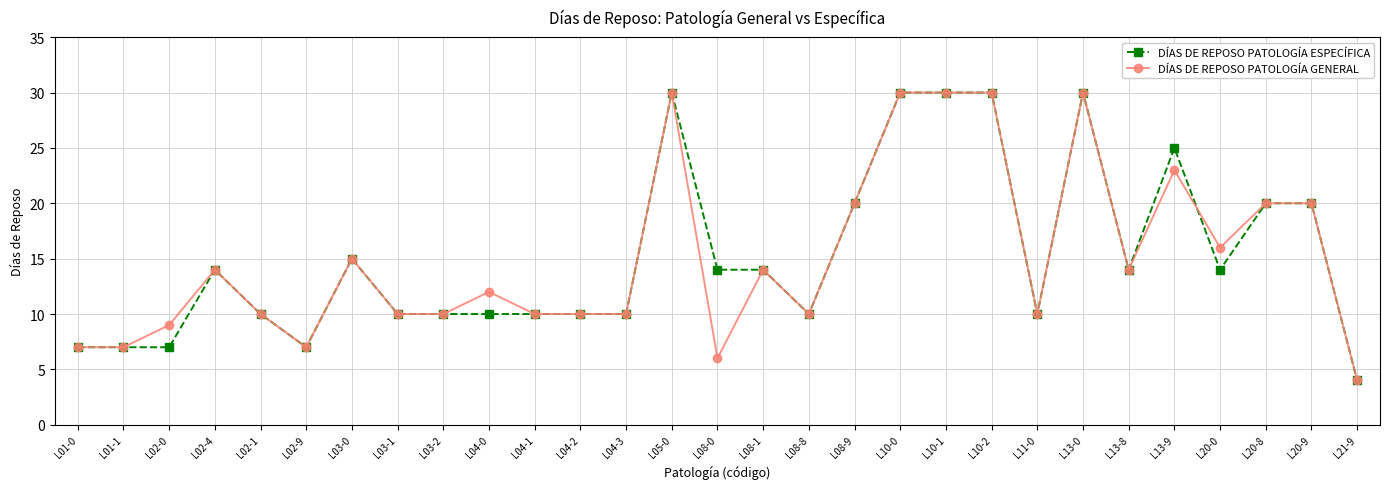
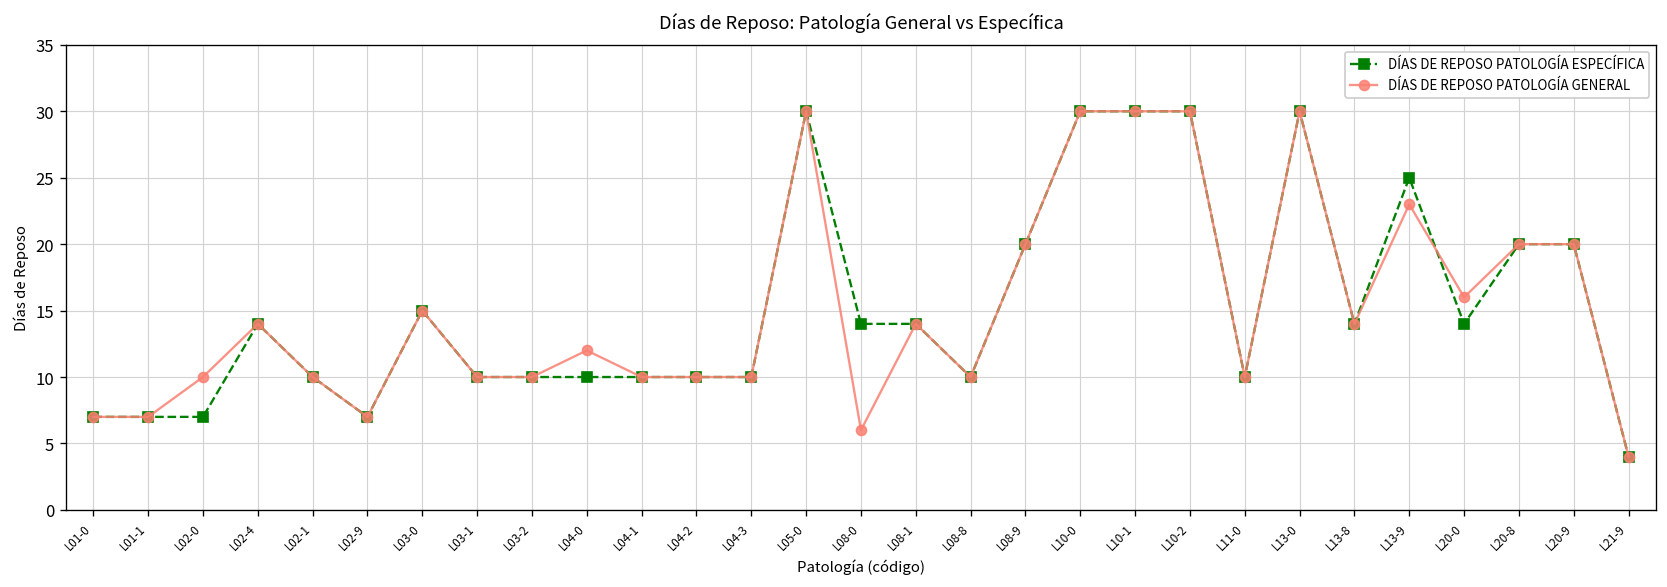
DÍAS DE REPOSO PATOLOGÍA GENERAL, L02-0: 9 -> 10
